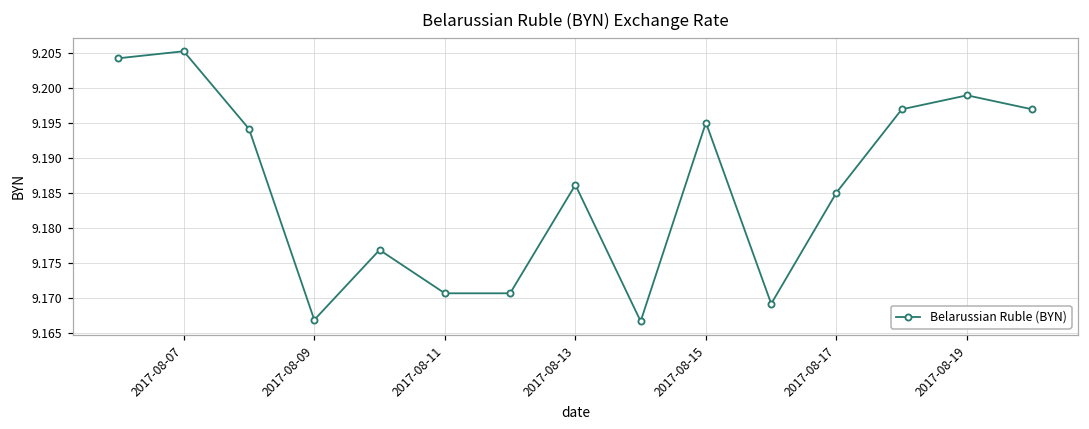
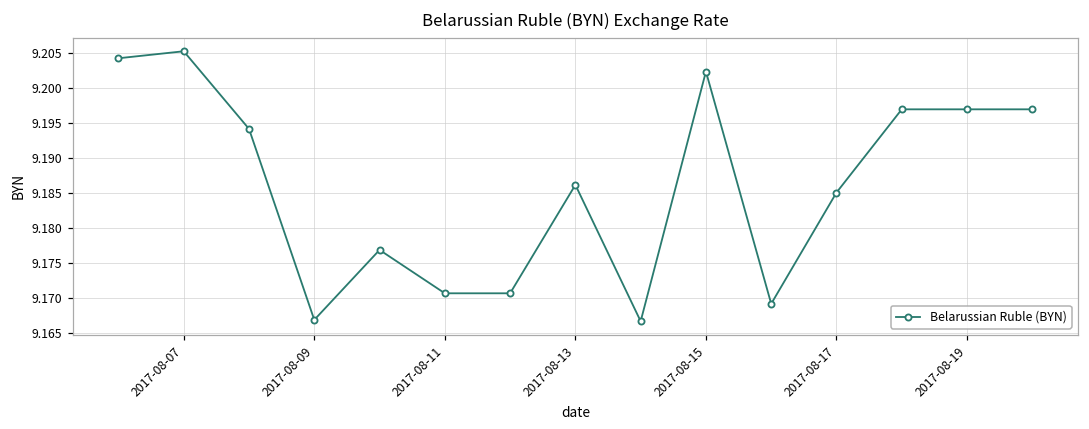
2017-08-15: 9.195 -> 9.202
2017-08-19: 9.199 -> 9.197
